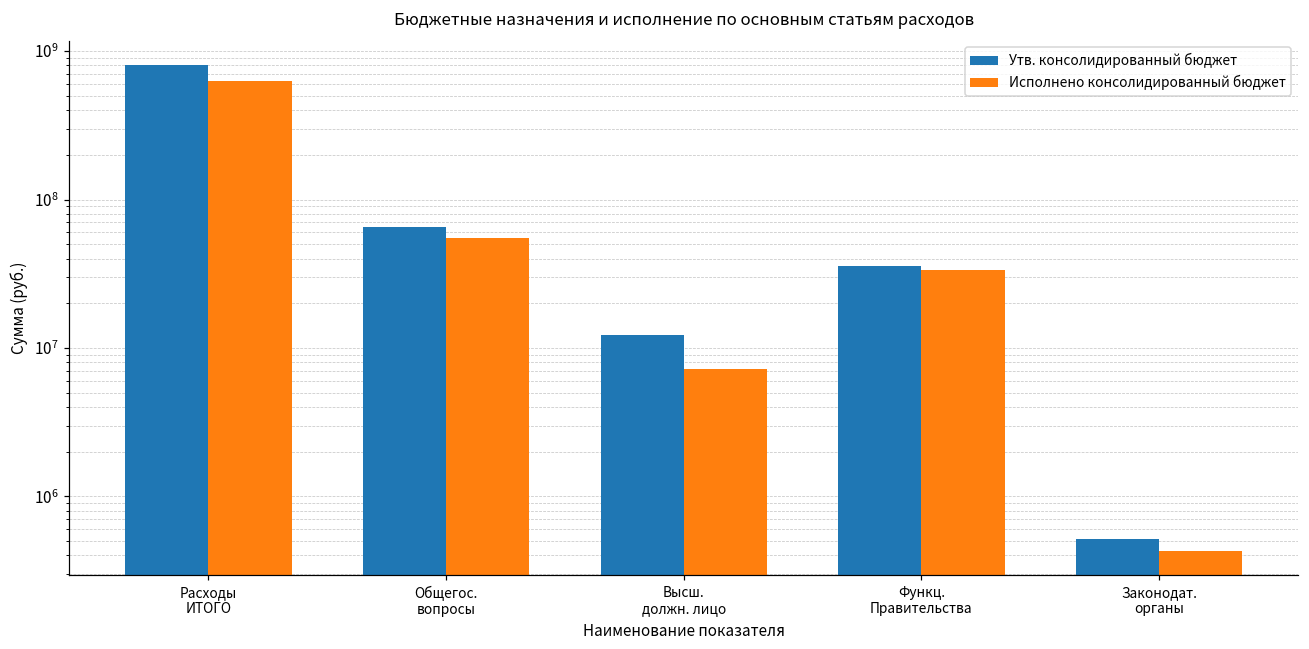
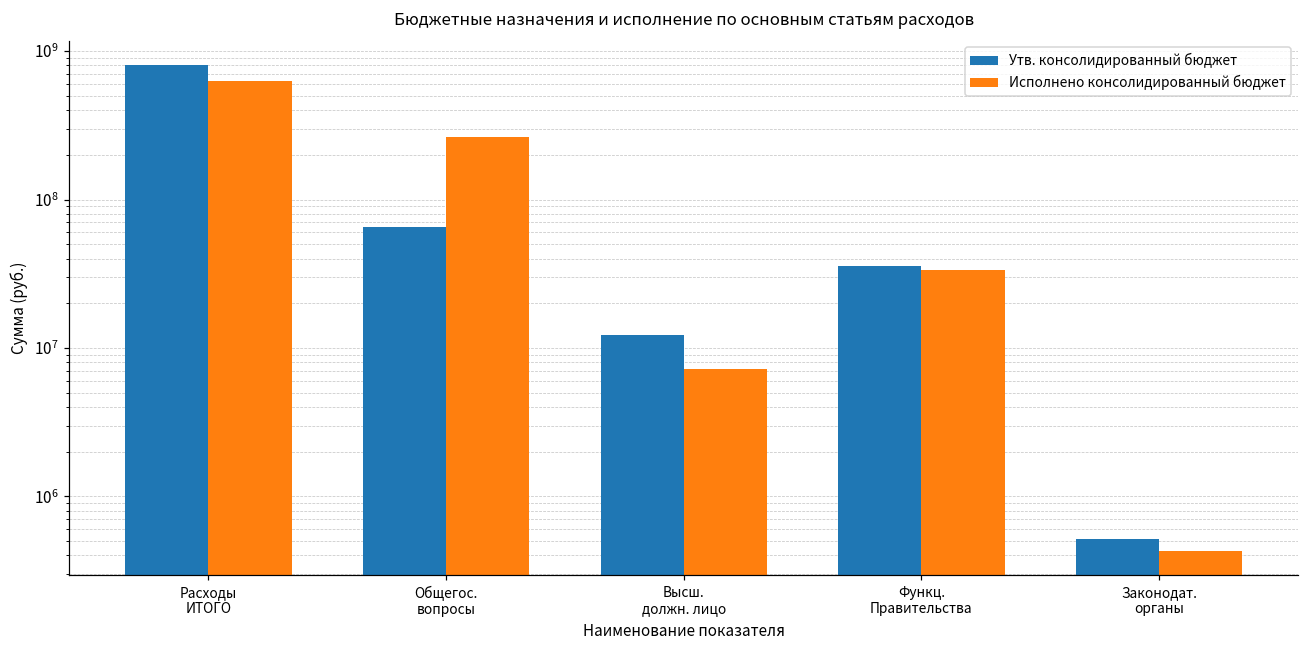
Исполнено консолидированный бюджет, Общегос. вопросы: 55000000 -> 260000000
